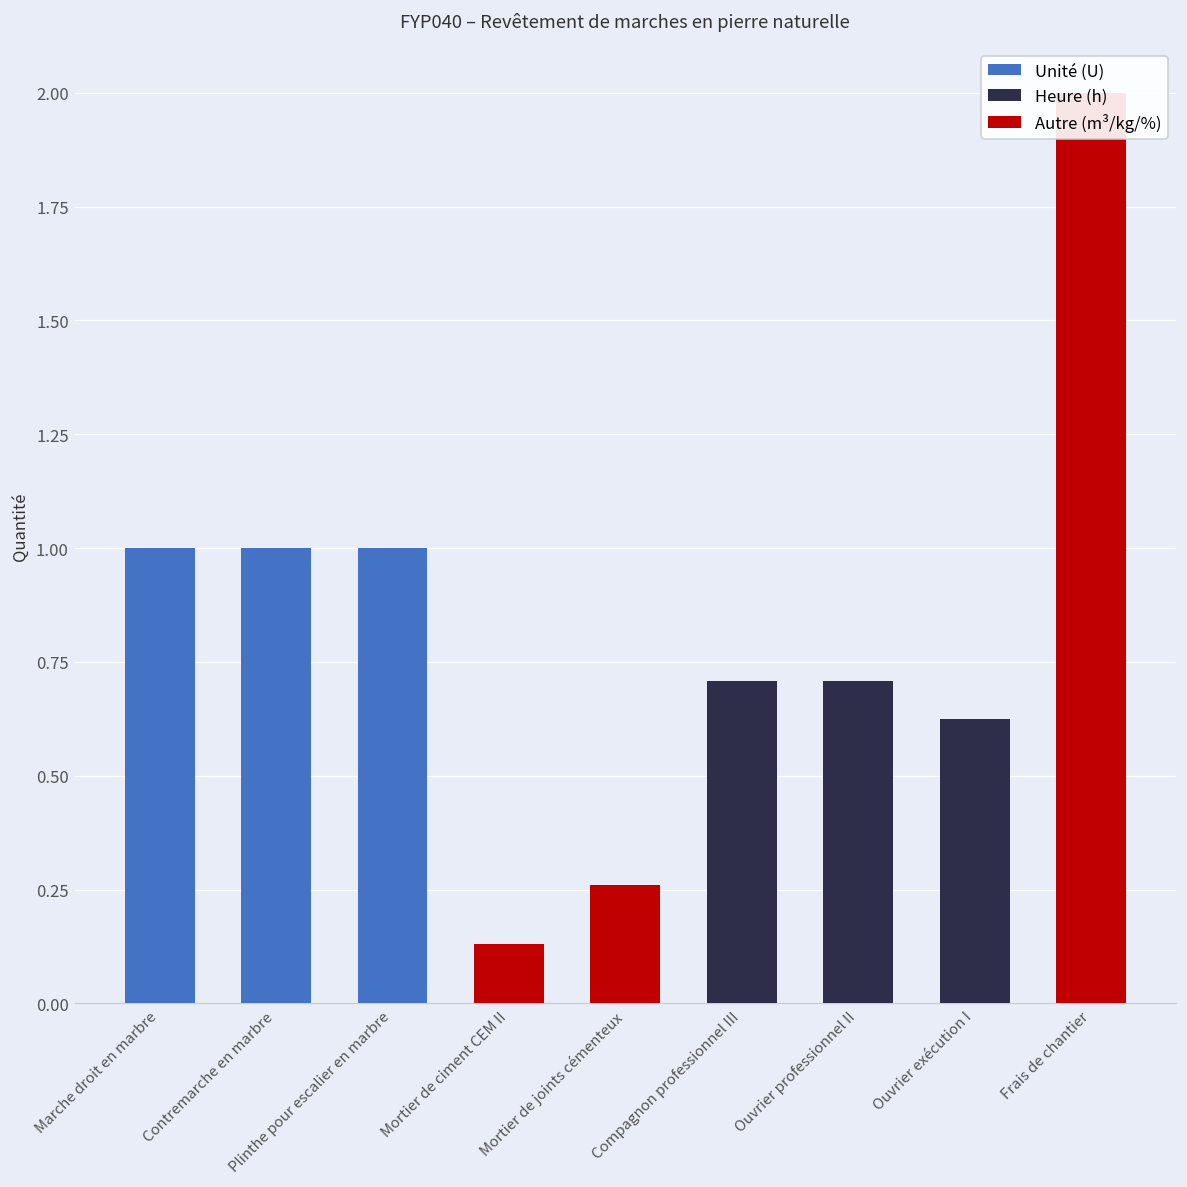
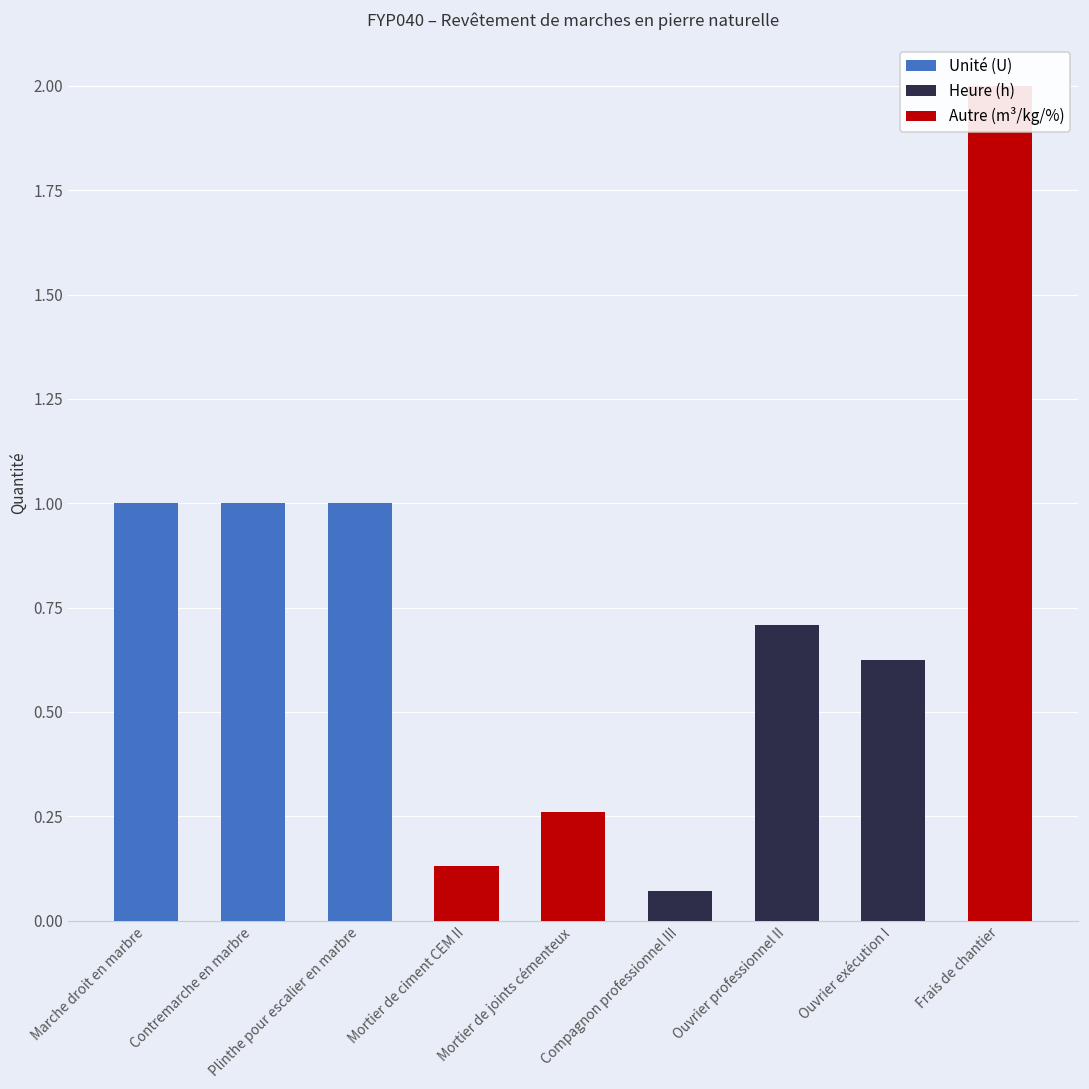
Heure (h), Compagnon professionnel III: 0.71 -> 0.07
